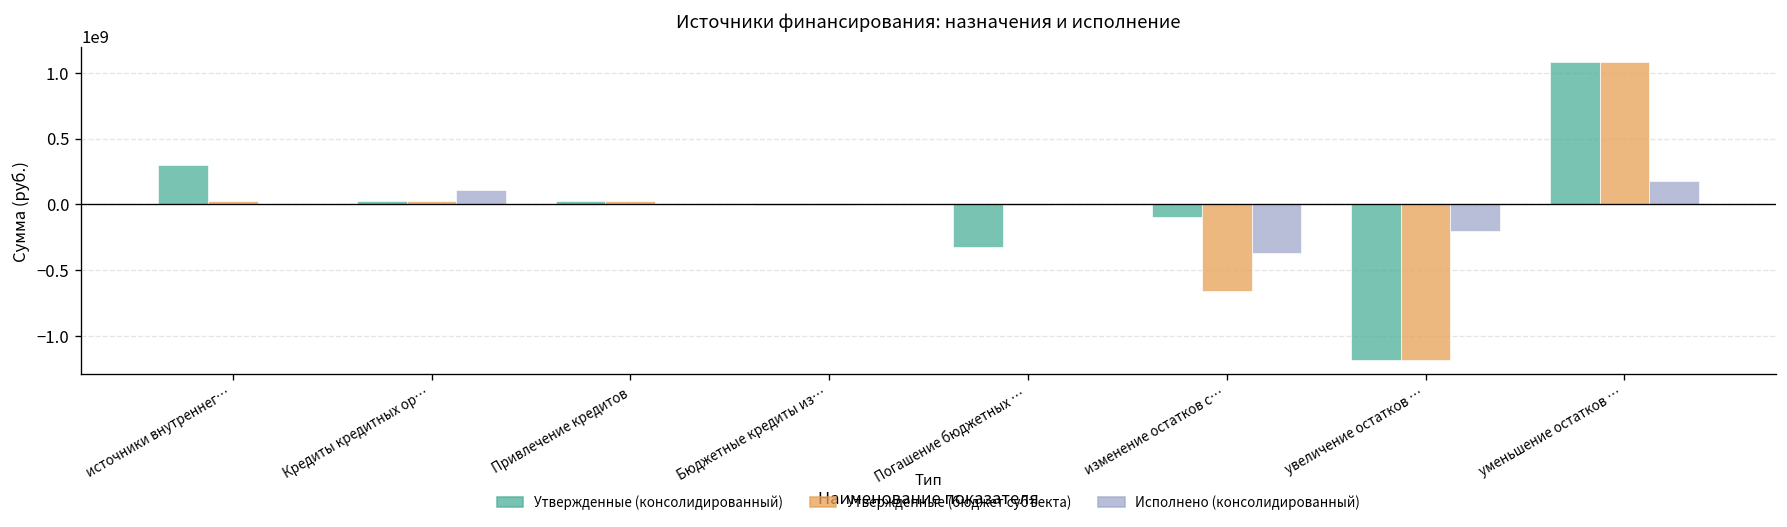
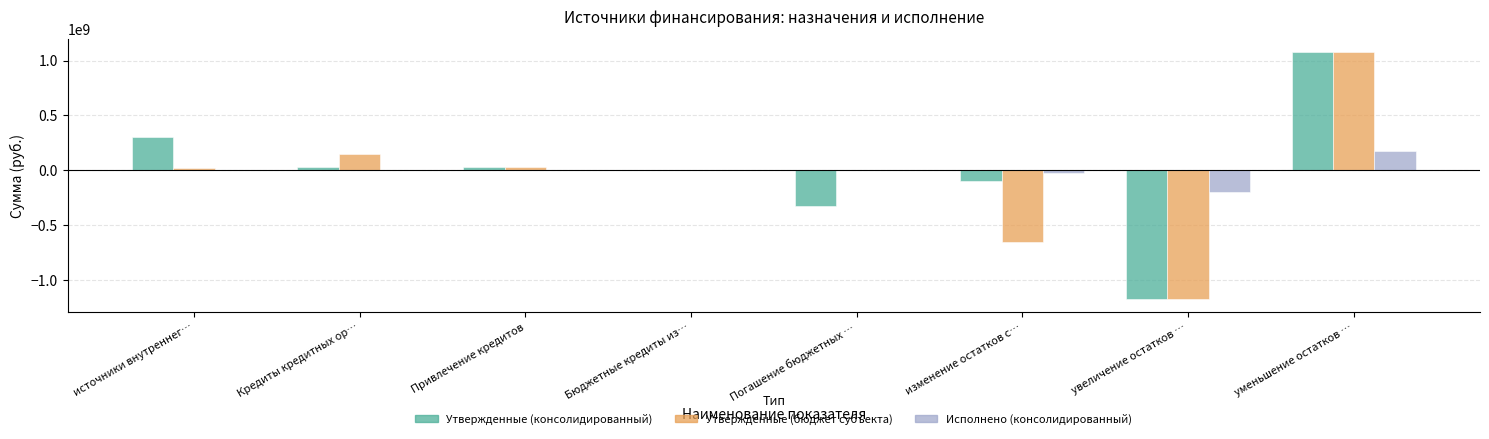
Утвержденные (бюджет субъекта), Кредиты кредитных ор…: 30000000 -> 140000000
Исполнено (консолидированный), Кредиты кредитных ор…: 110000000 -> 0
Исполнено (консолидированный), изменение остатков с…: -370000000 -> -30000000
